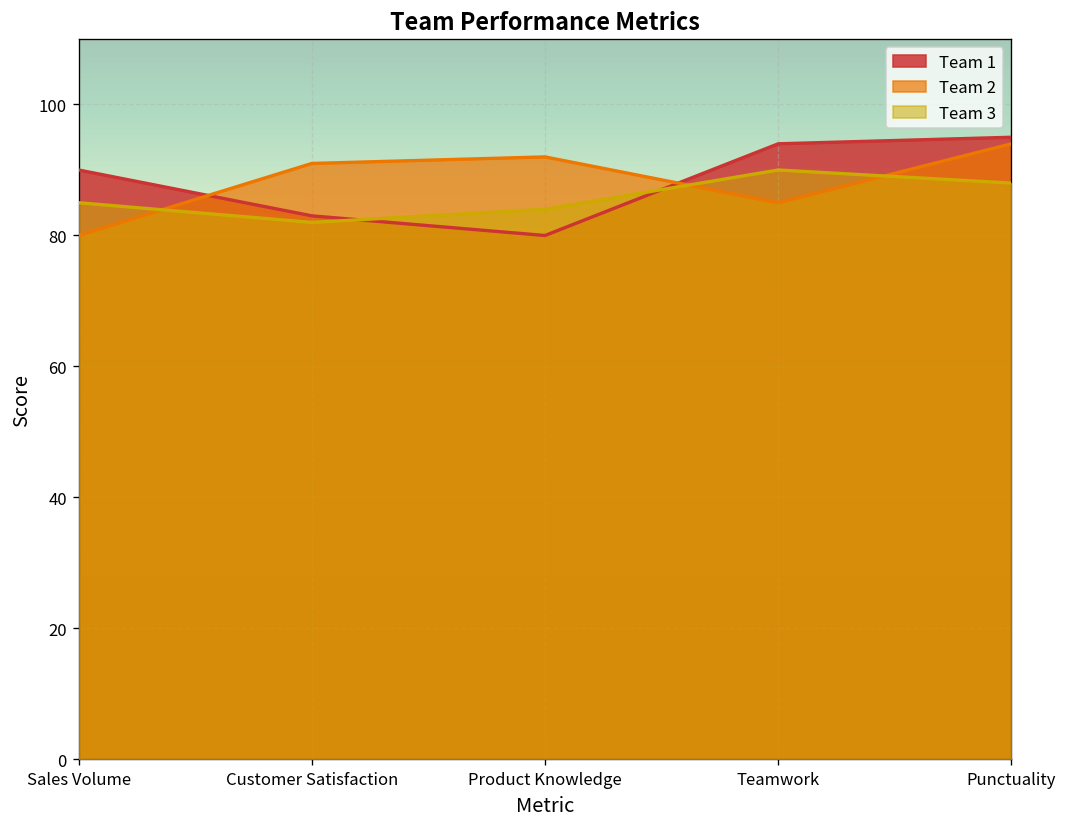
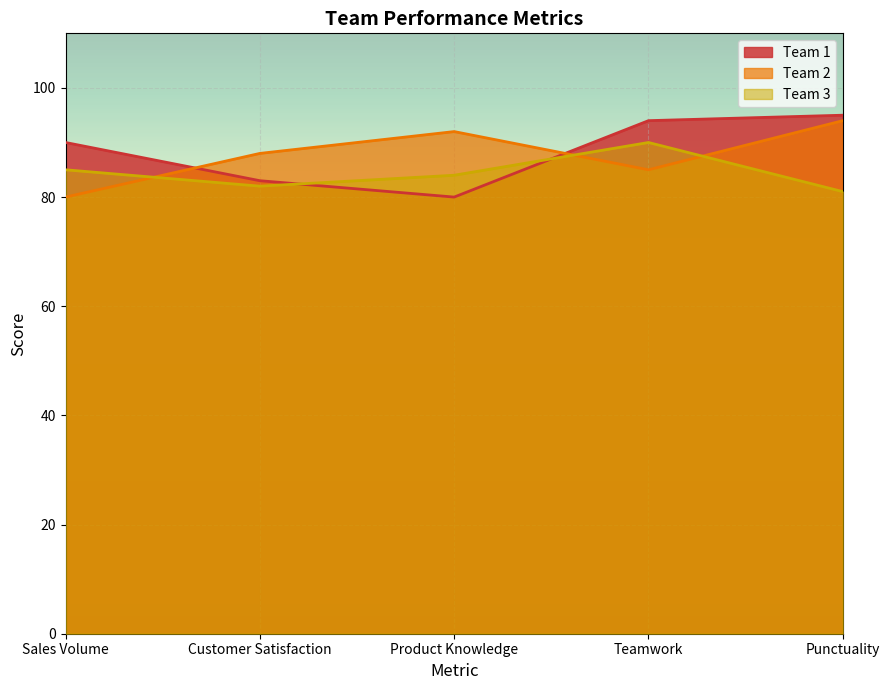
Team 2, Customer Satisfaction: 91 -> 88
Team 3, Punctuality: 88 -> 81
